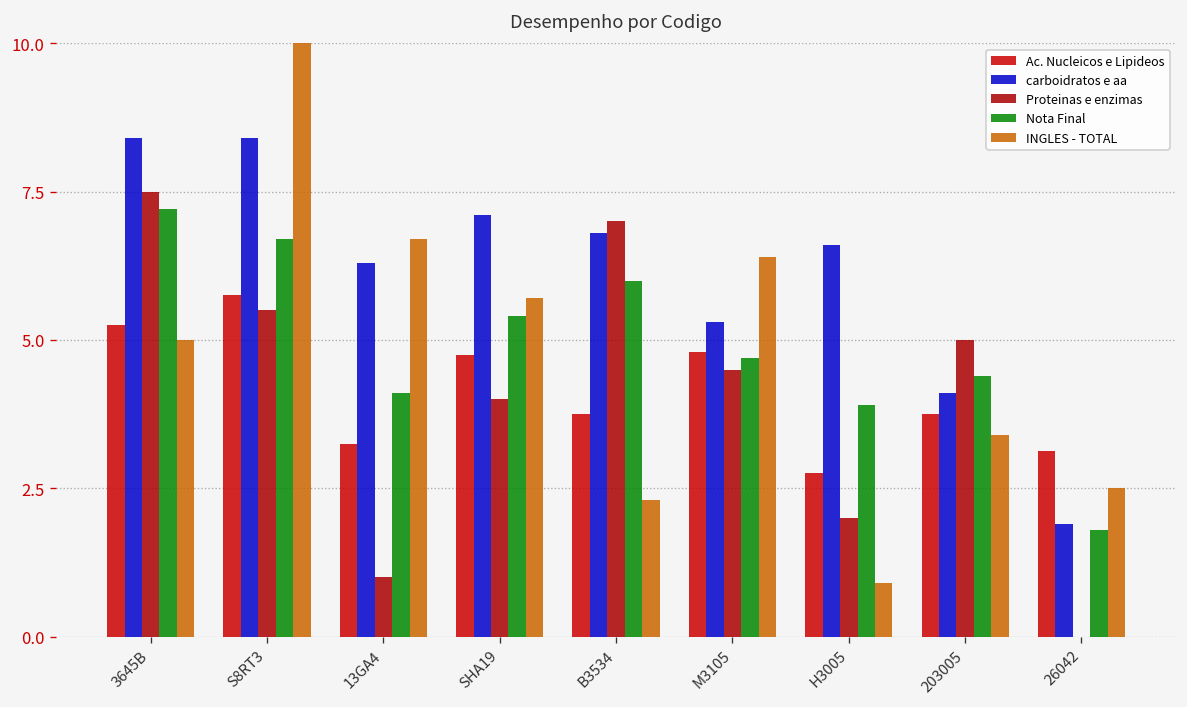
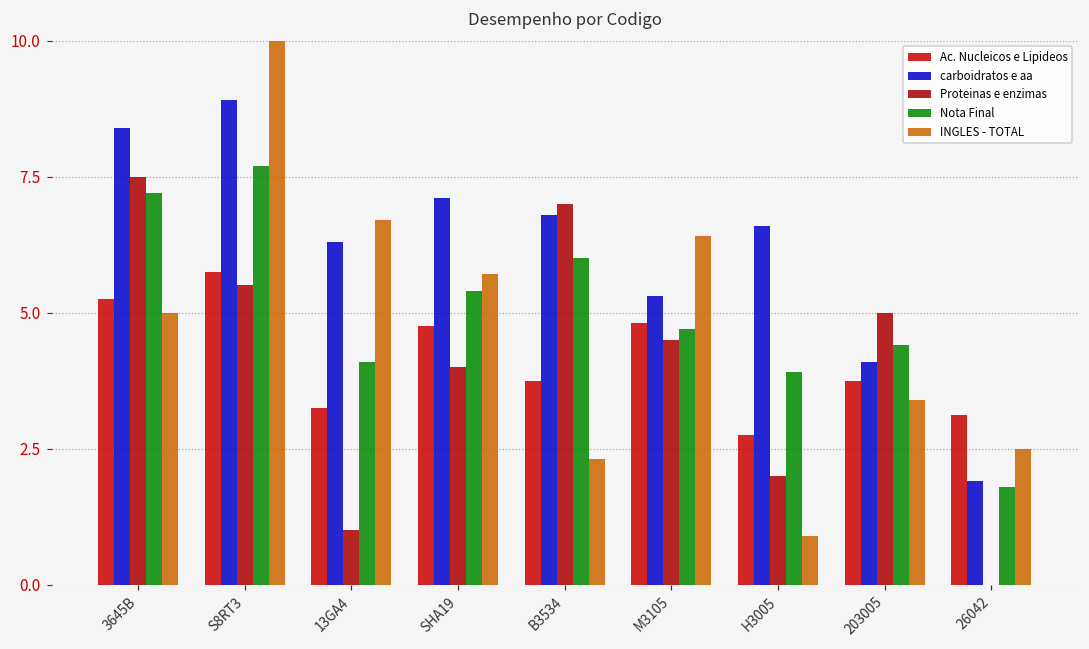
carboidratos e aa, S8RT3: 8.4 -> 8.9
Nota Final, S8RT3: 6.7 -> 7.7
